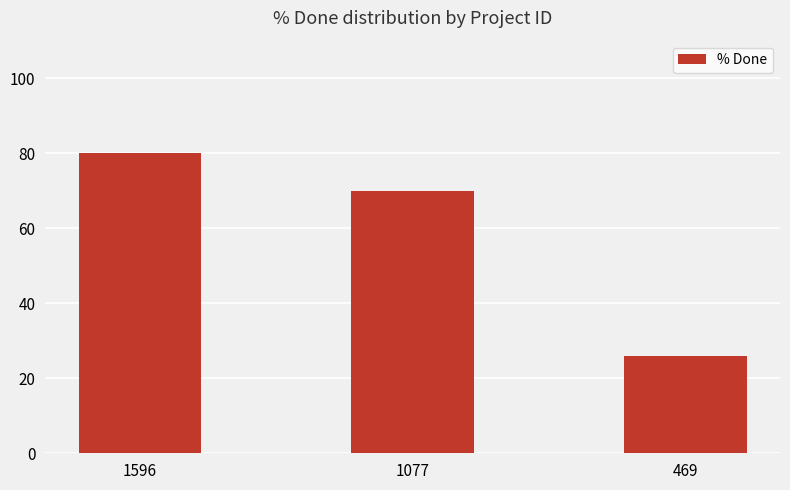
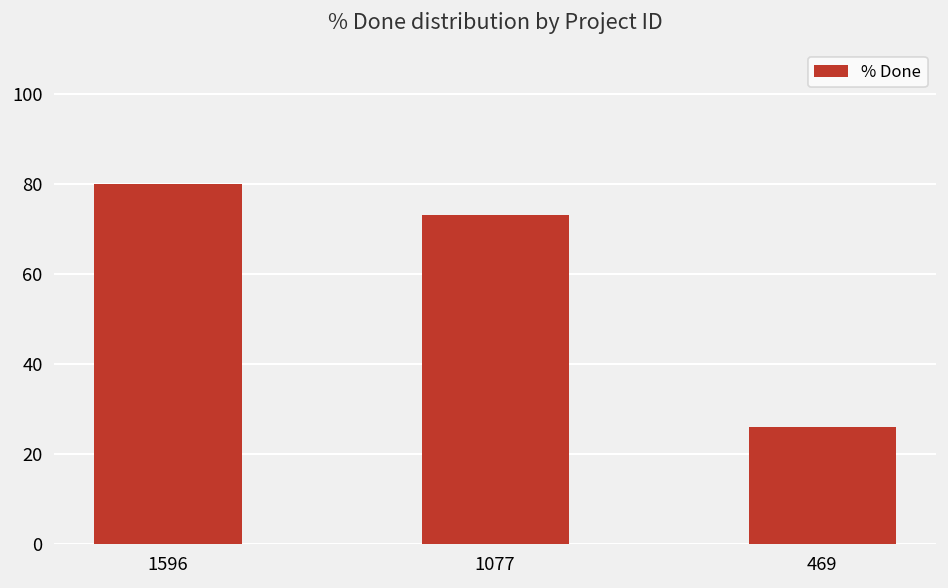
1077: 70 -> 73
